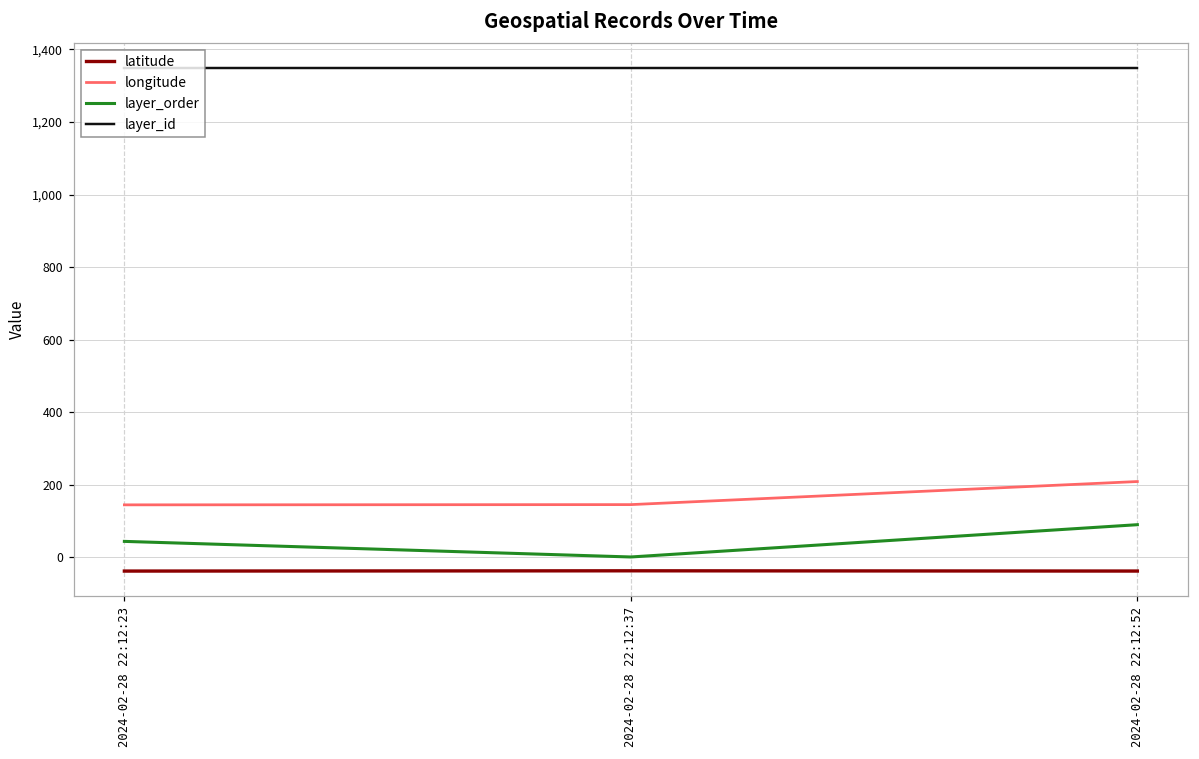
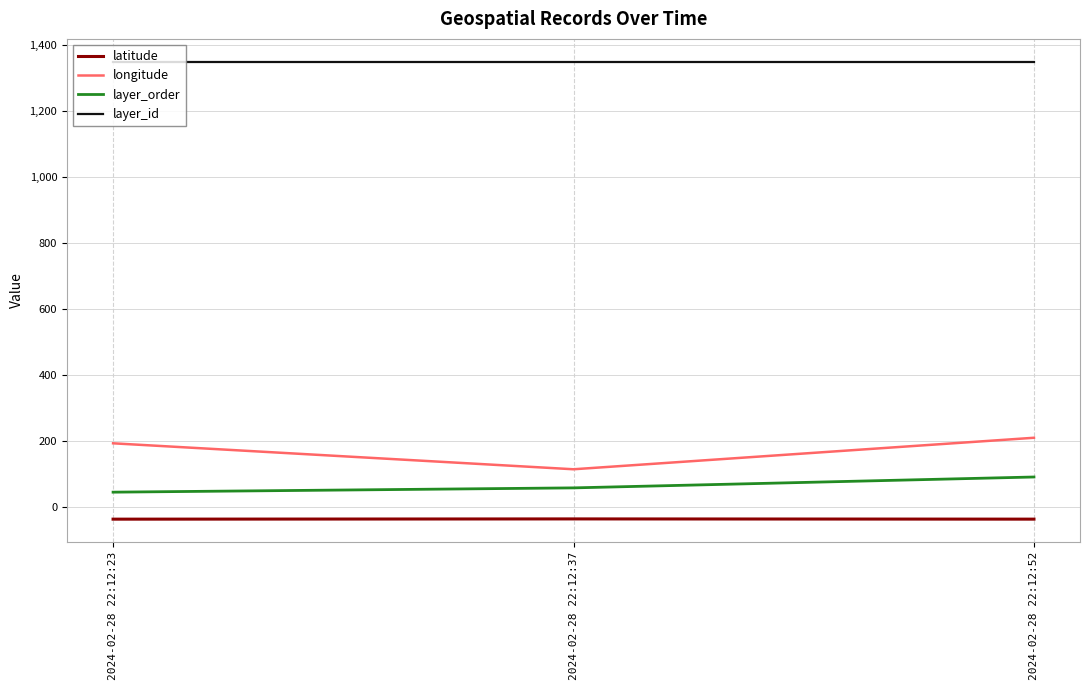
longitude, 2024-02-28 22:12:23: 140 -> 190
longitude, 2024-02-28 22:12:37: 150 -> 110
layer_order, 2024-02-28 22:12:37: 0 -> 60
